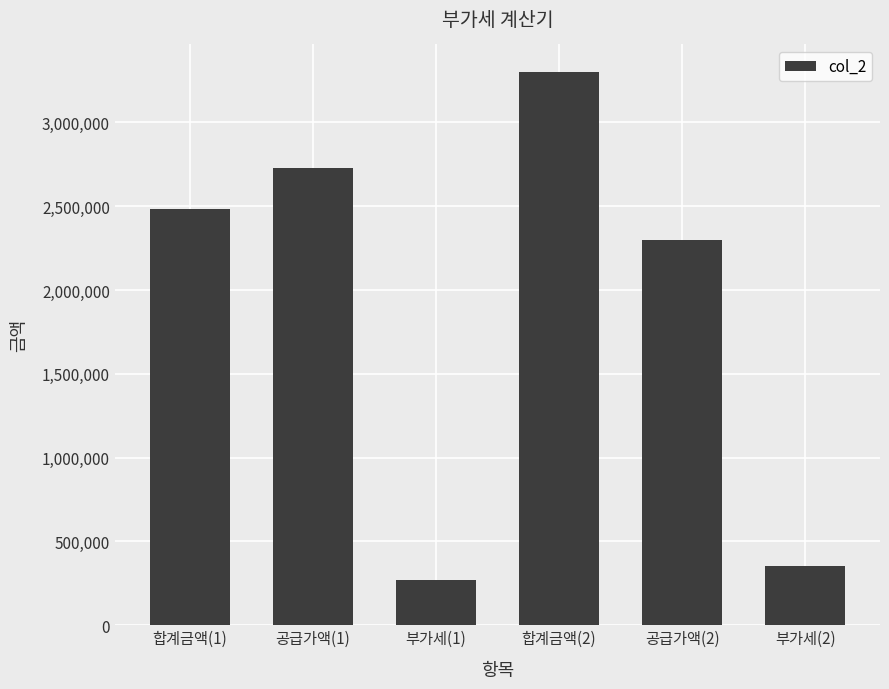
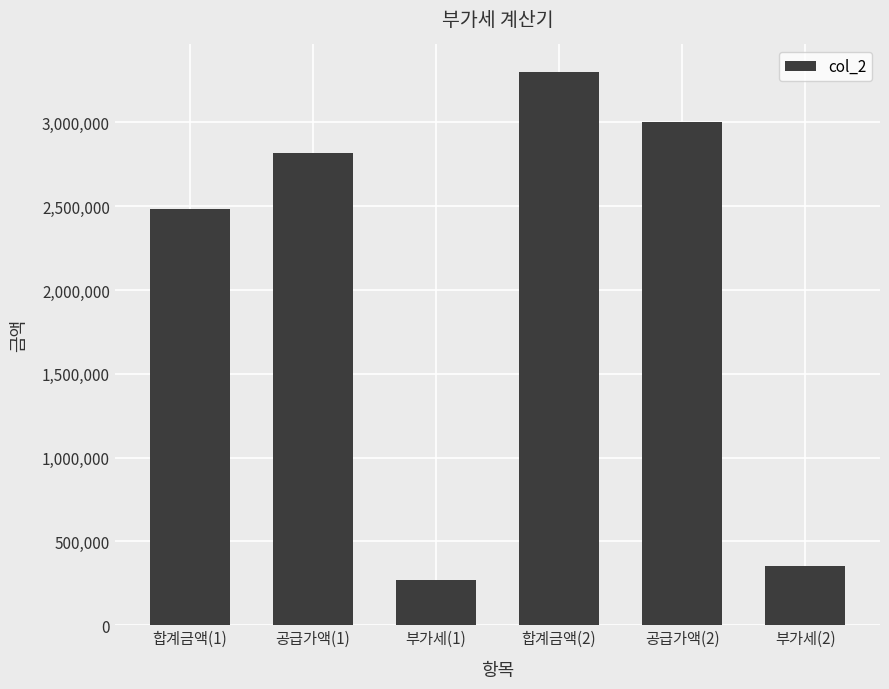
공급가액(1): 2,730,000 -> 2,820,000
공급가액(2): 2,300,000 -> 3,000,000
